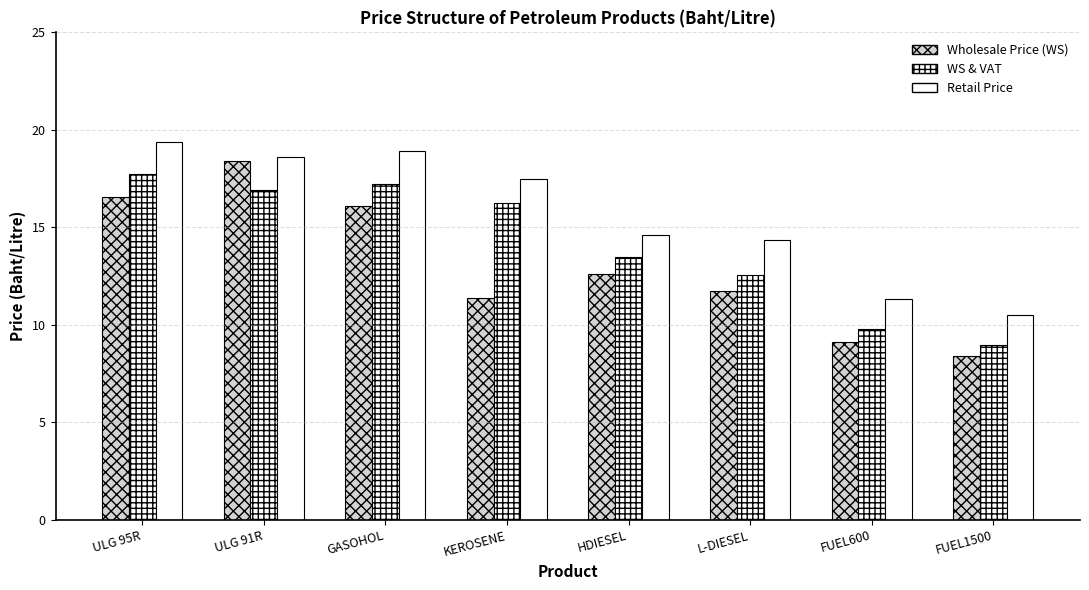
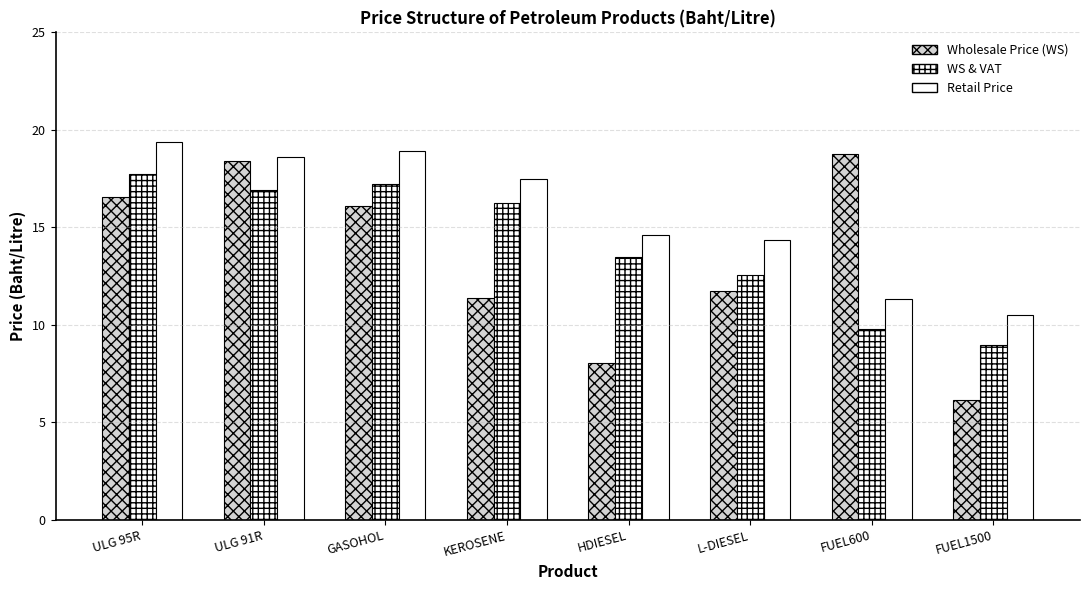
Wholesale Price (WS), HDIESEL: 12.6 -> 8.1
Wholesale Price (WS), FUEL600: 9.1 -> 18.7
Wholesale Price (WS), FUEL1500: 8.4 -> 6.1
